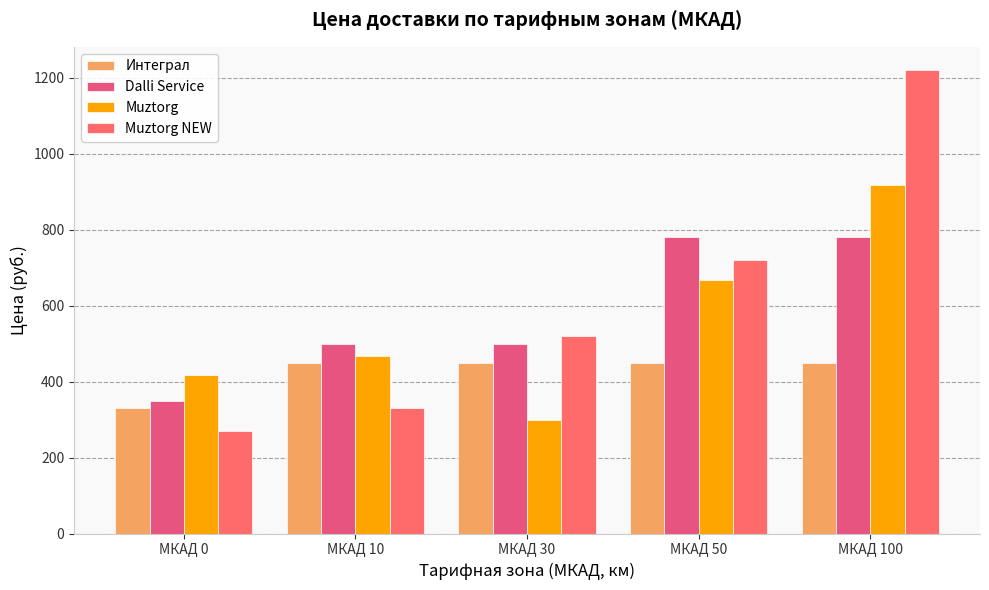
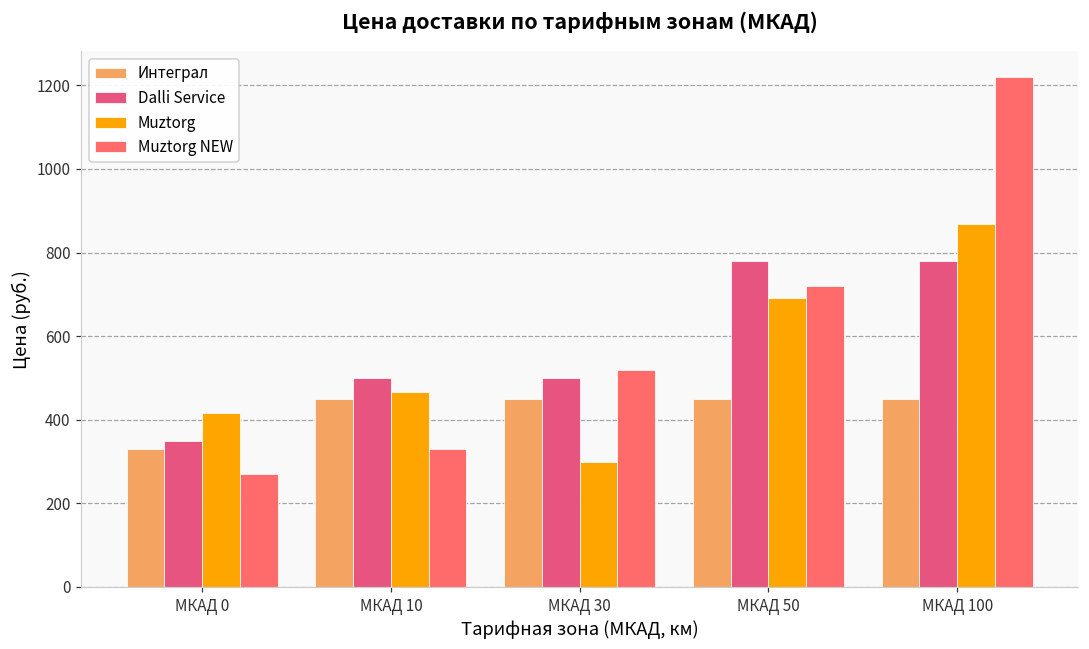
Muztorg, МКАД 50: 670 -> 690
Muztorg, МКАД 100: 920 -> 870
